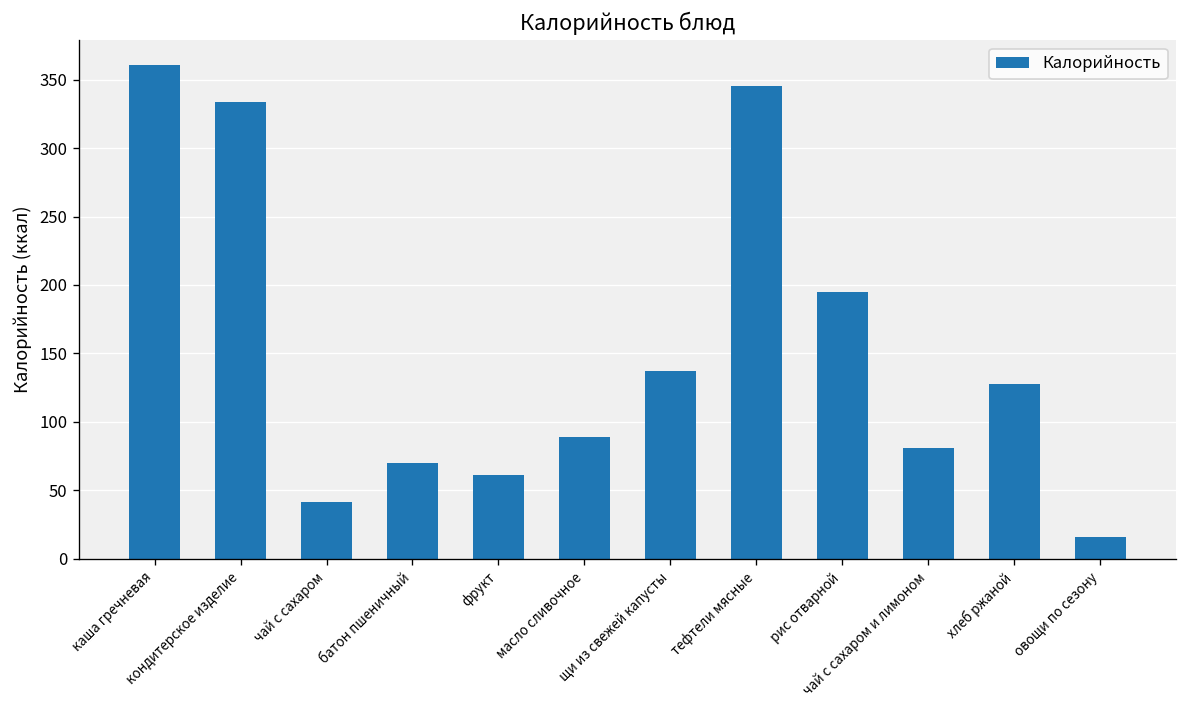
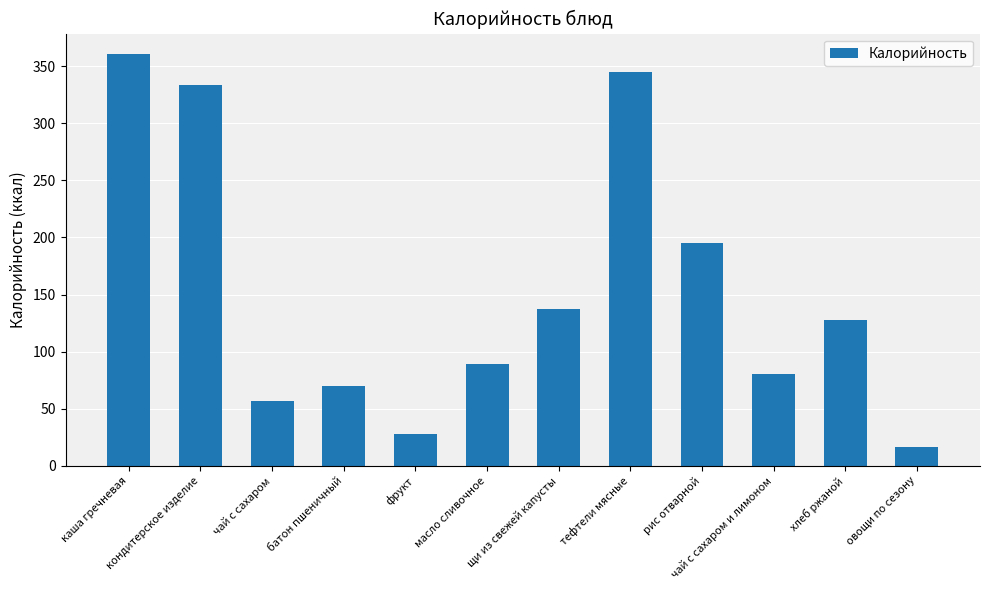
чай с сахаром: 42 -> 57
фрукт: 61 -> 28
